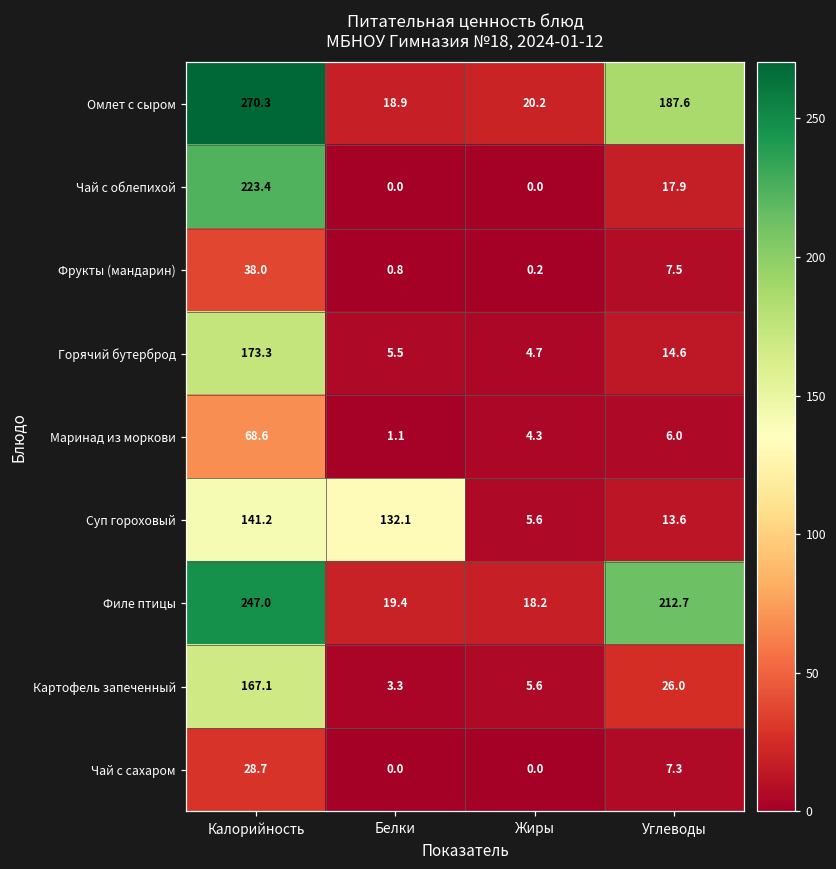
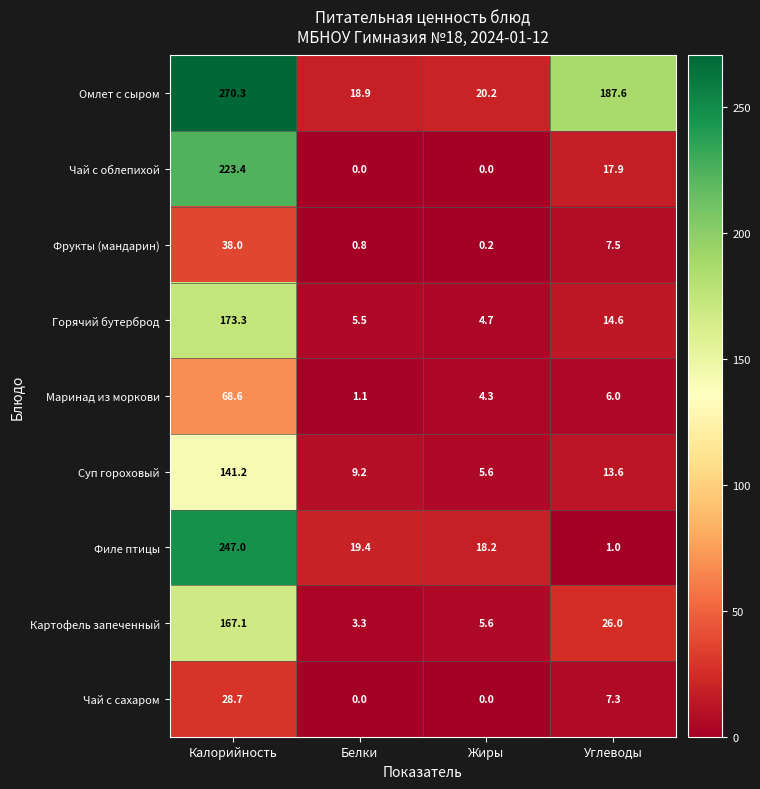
Суп гороховый, Белки: 132.1 -> 9.2
Филе птицы, Углеводы: 212.7 -> 1.0
